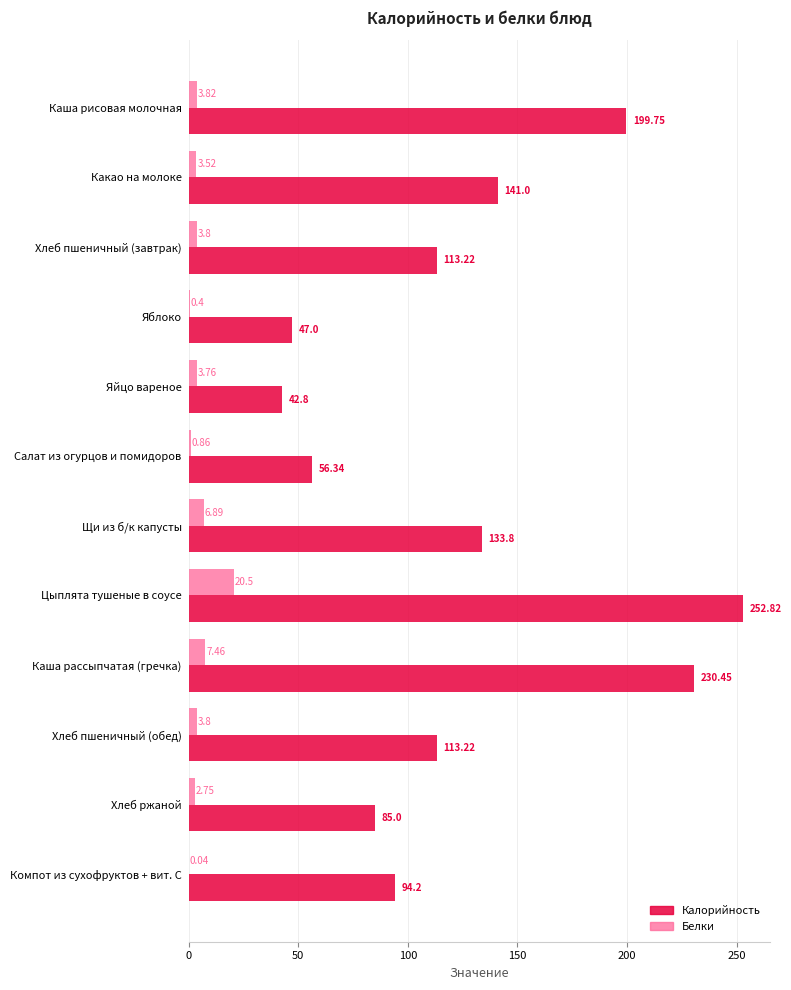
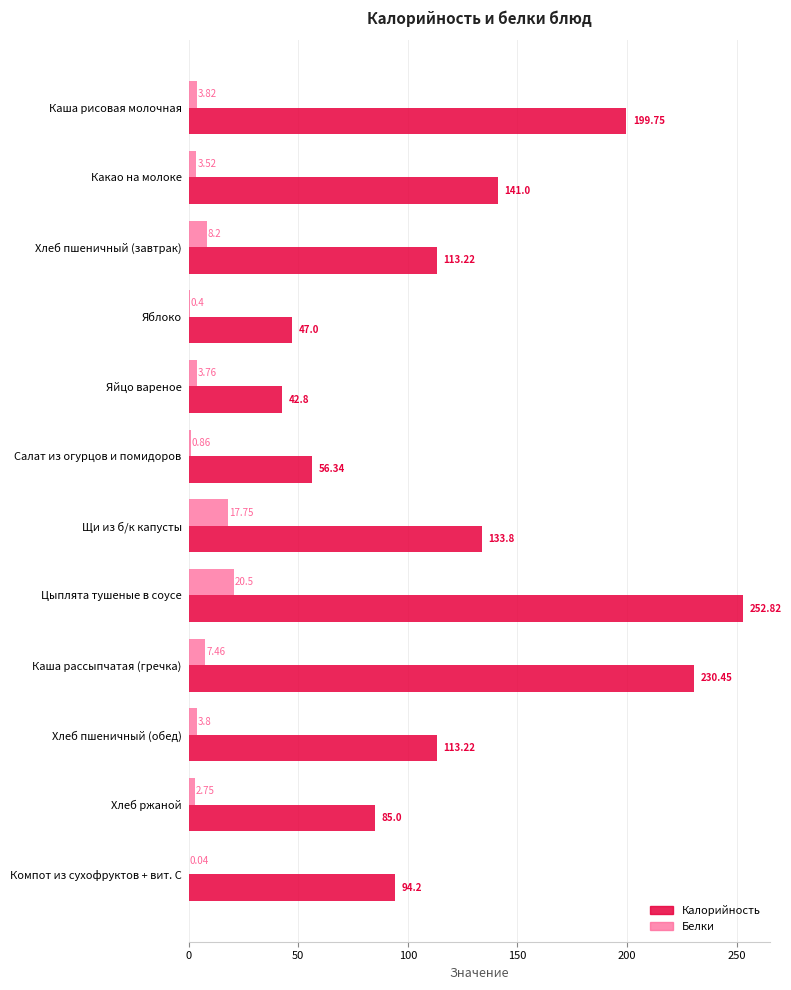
Белки, Хлеб пшеничный (завтрак): 3.8 -> 8.2
Белки, Щи из б/к капусты: 6.89 -> 17.75
